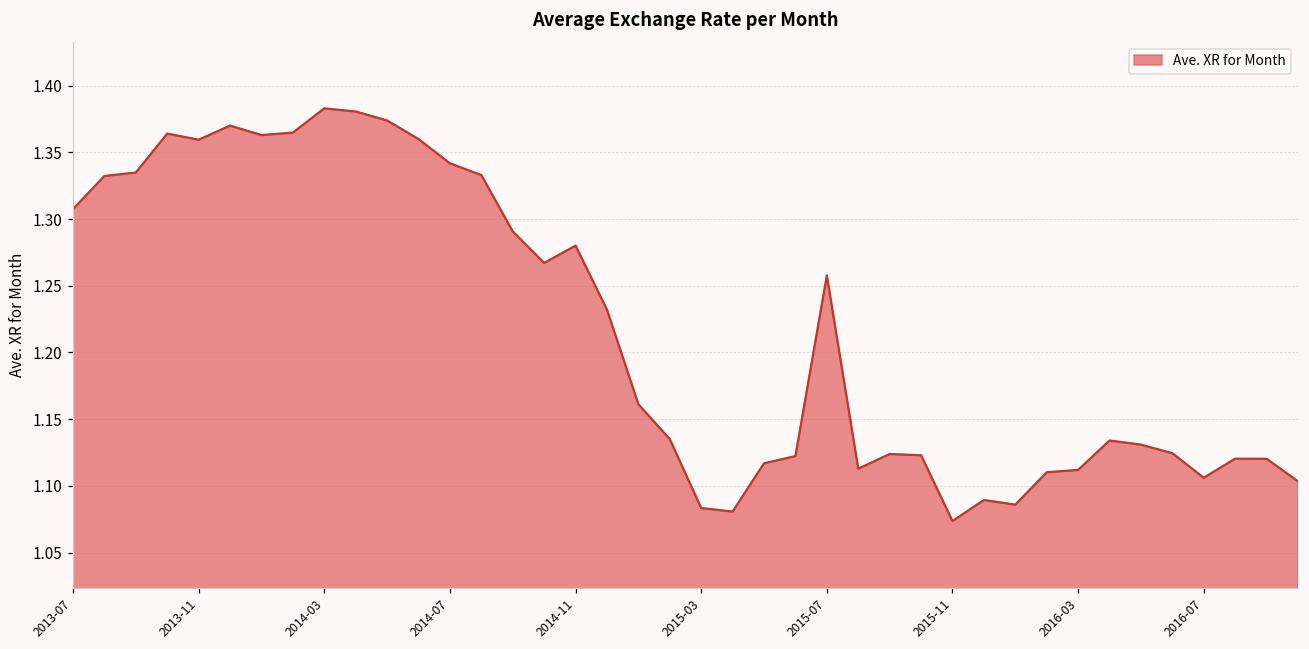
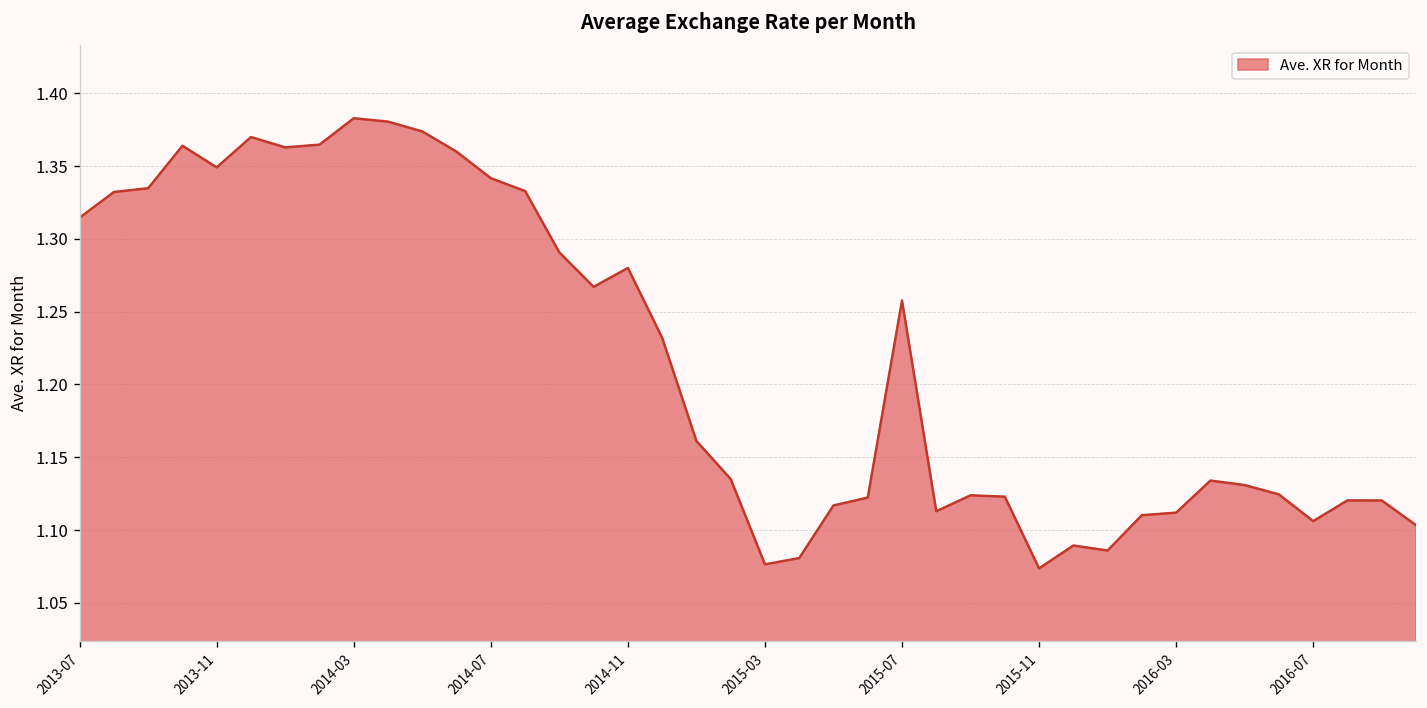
2013-07: 1.307 -> 1.315
2013-11: 1.359 -> 1.349
2015-03: 1.083 -> 1.076
